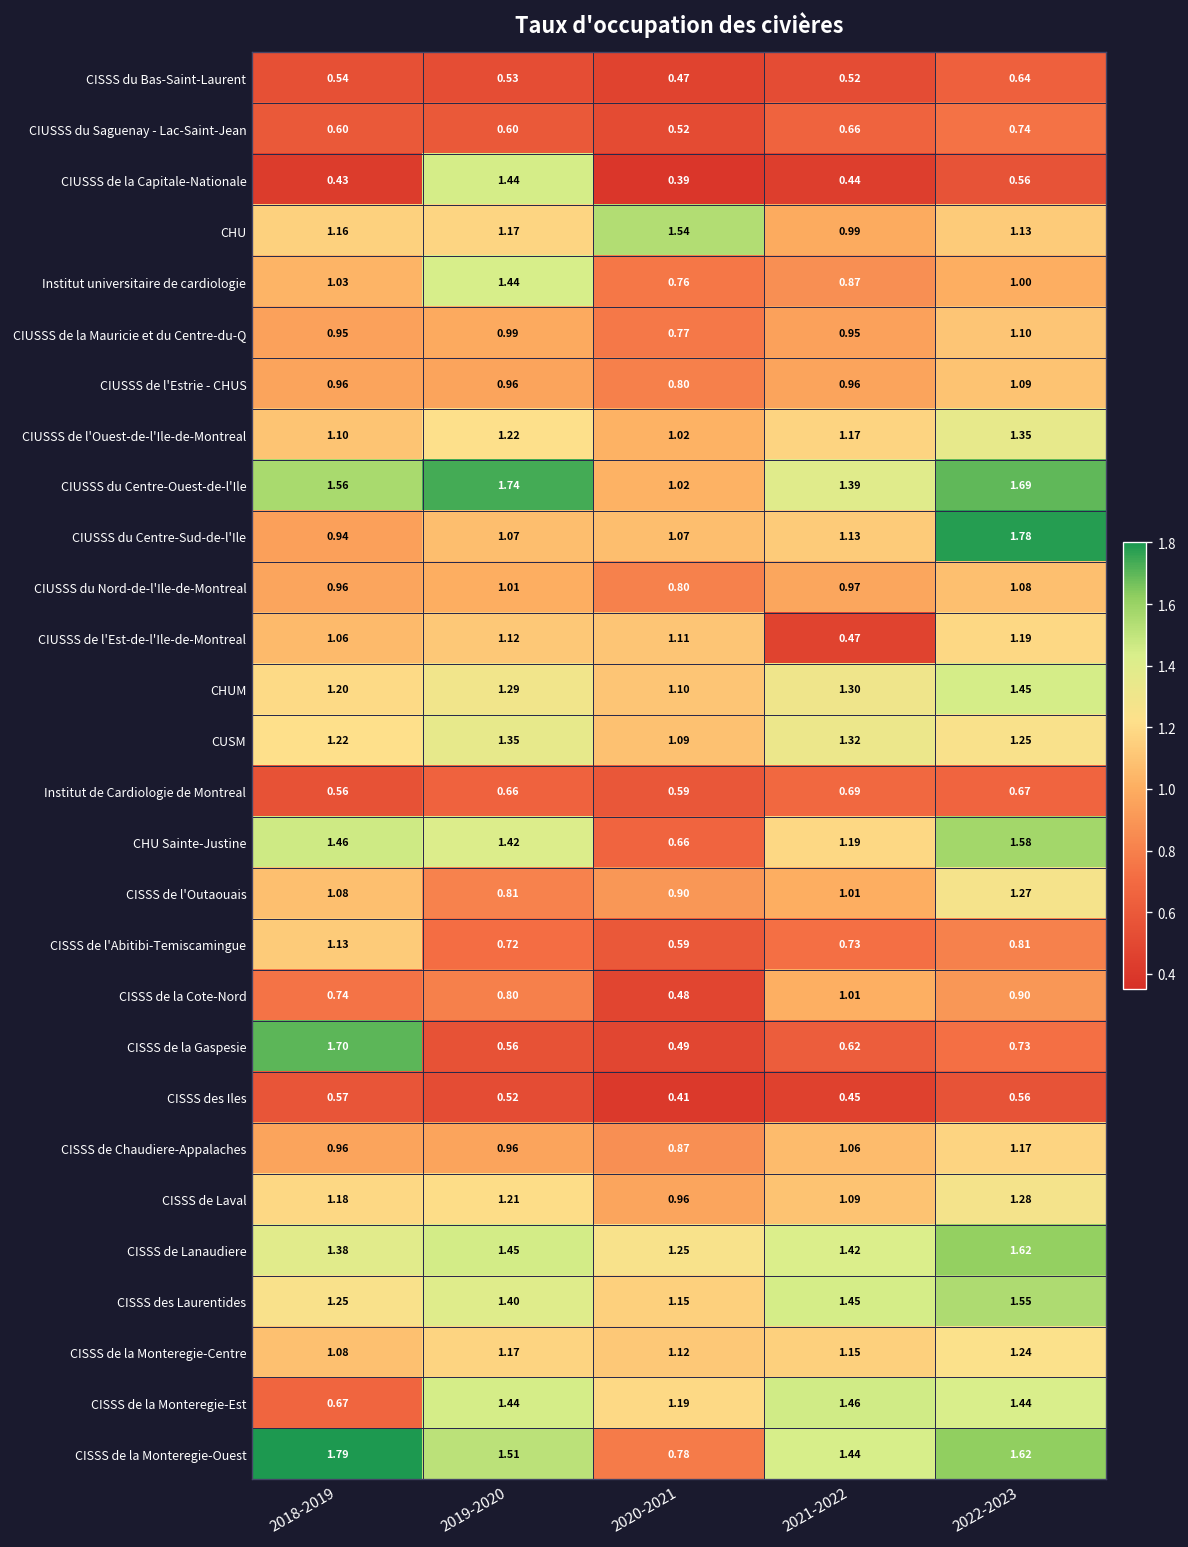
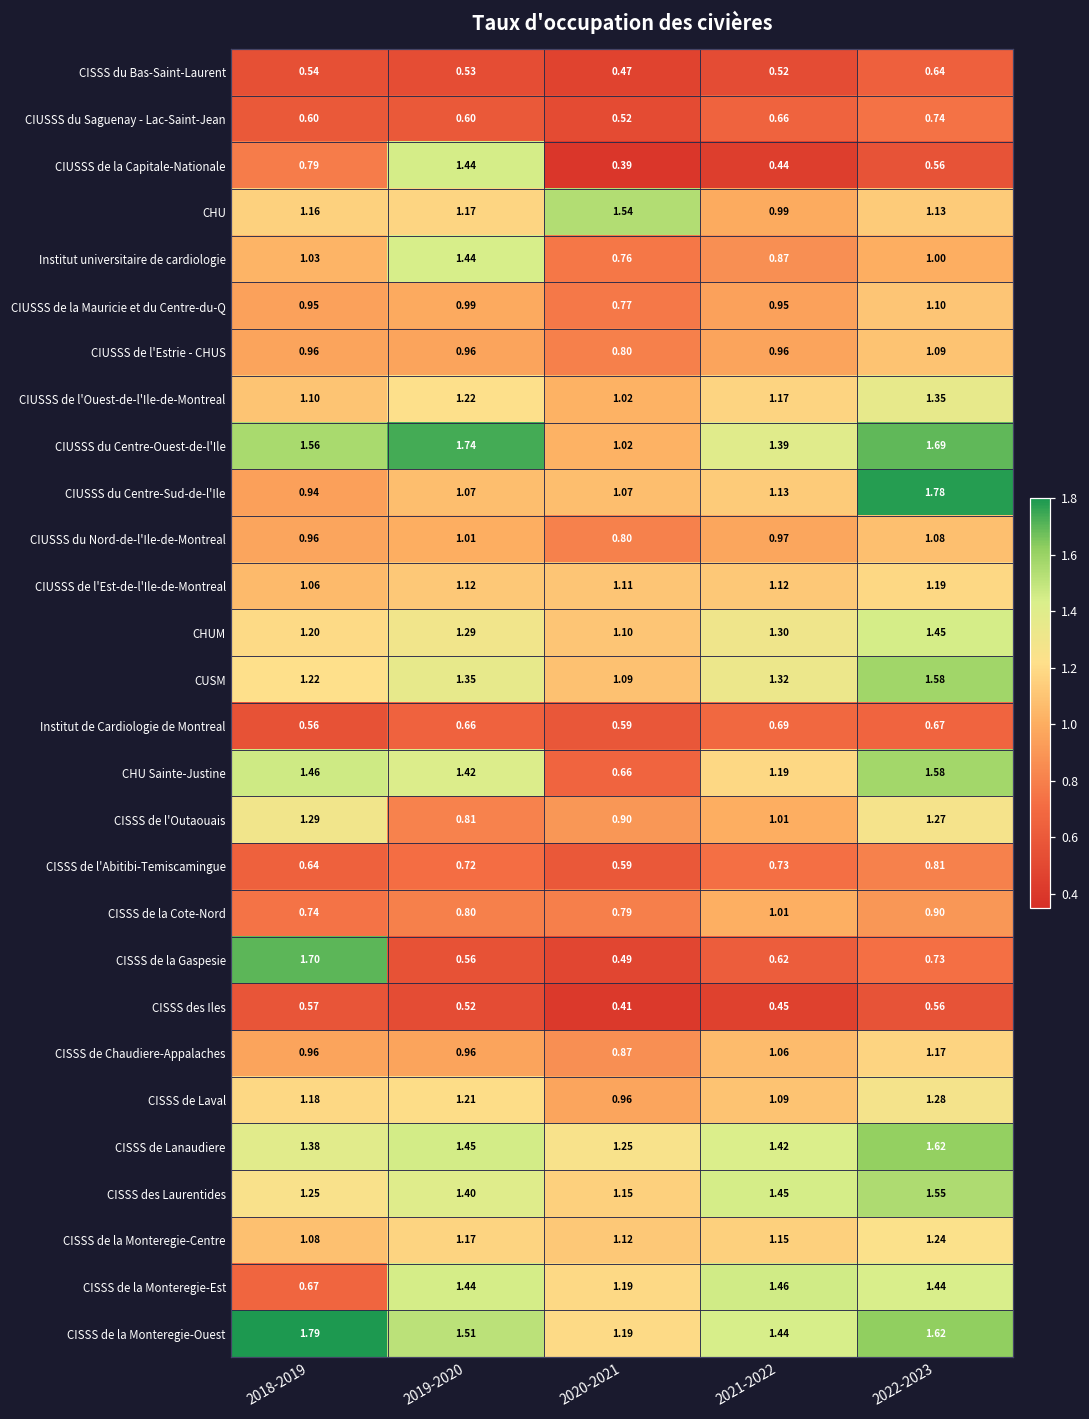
CIUSSS de la Capitale-Nationale, 2018-2019: 0.43 -> 0.79
CIUSSS de l'Est-de-l'Ile-de-Montreal, 2021-2022: 0.47 -> 1.12
CUSM, 2022-2023: 1.25 -> 1.58
CISSS de l'Outaouais, 2018-2019: 1.08 -> 1.29
CISSS de l'Abitibi-Temiscamingue, 2018-2019: 1.13 -> 0.64
CISSS de la Cote-Nord, 2020-2021: 0.48 -> 0.79
CISSS de la Monteregie-Ouest, 2020-2021: 0.78 -> 1.19
